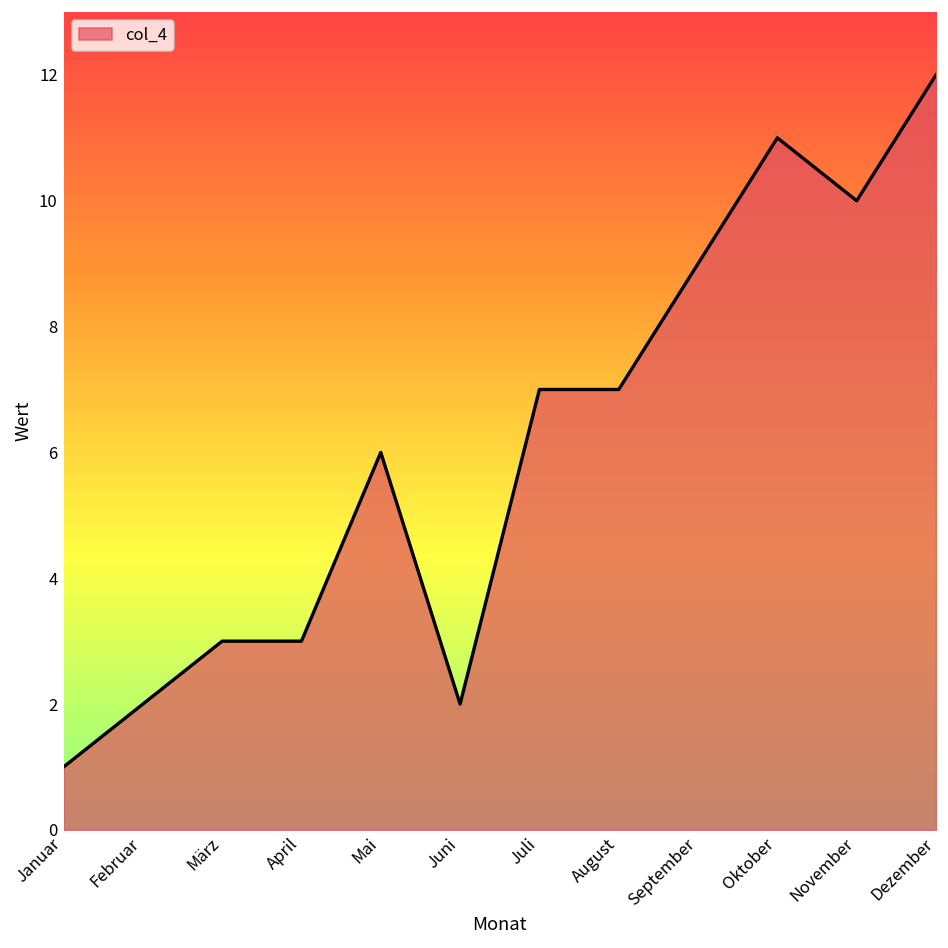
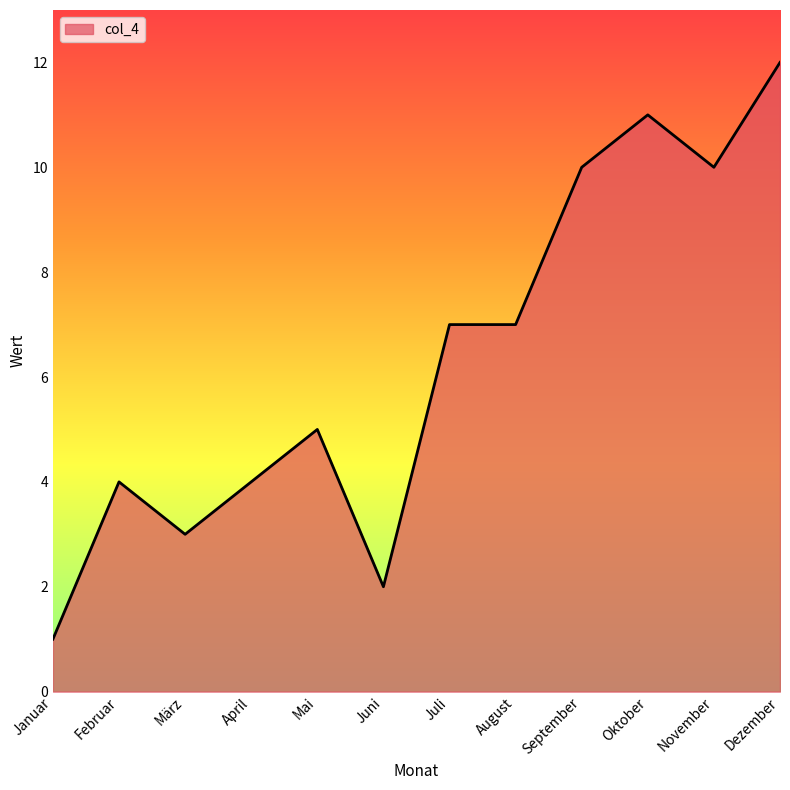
Februar: 2 -> 4
April: 3 -> 4
Mai: 6 -> 5
September: 9 -> 10
